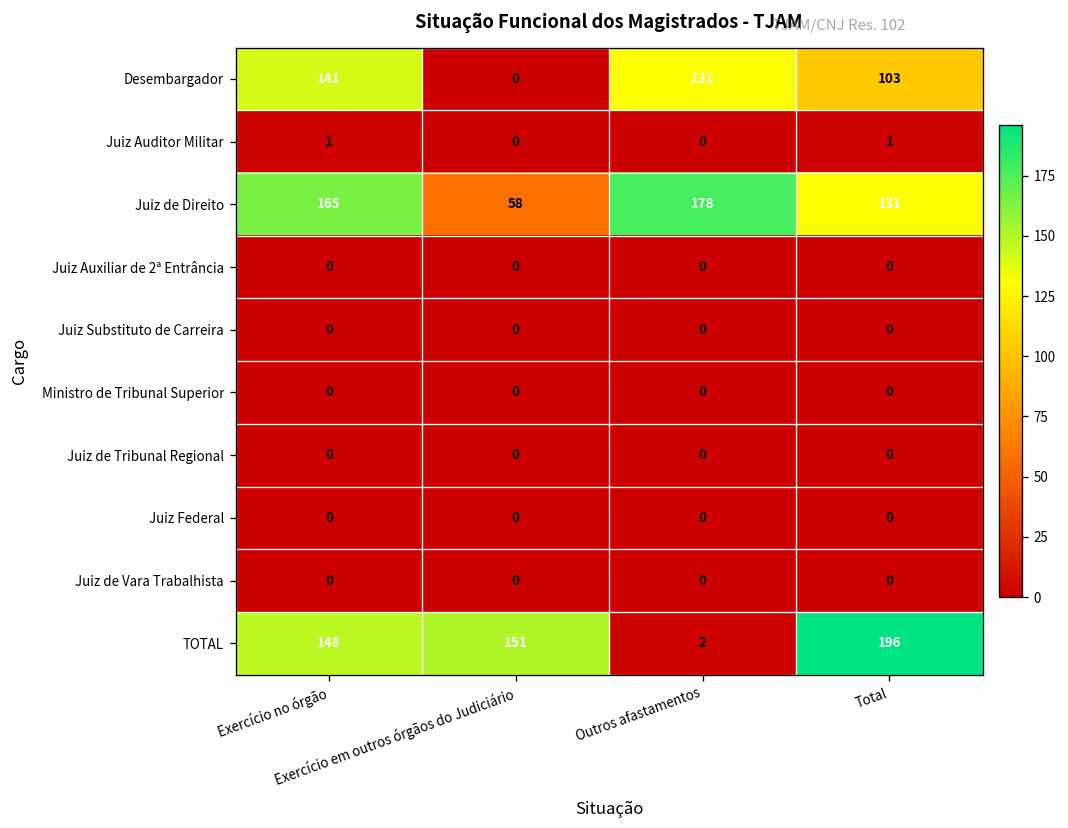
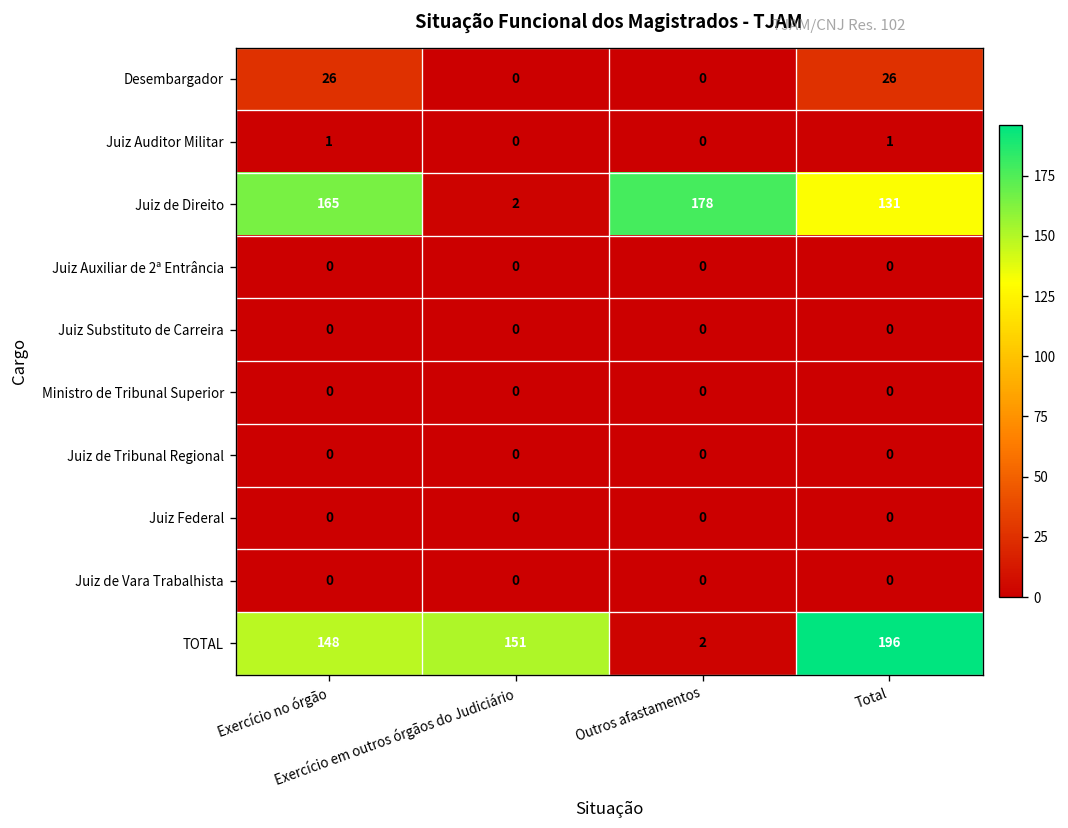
Desembargador, Exercício no órgão: 141 -> 26
Desembargador, Outros afastamentos: 131 -> 0
Desembargador, Total: 103 -> 26
Juiz de Direito, Exercício em outros órgãos do Judiciário: 58 -> 2
